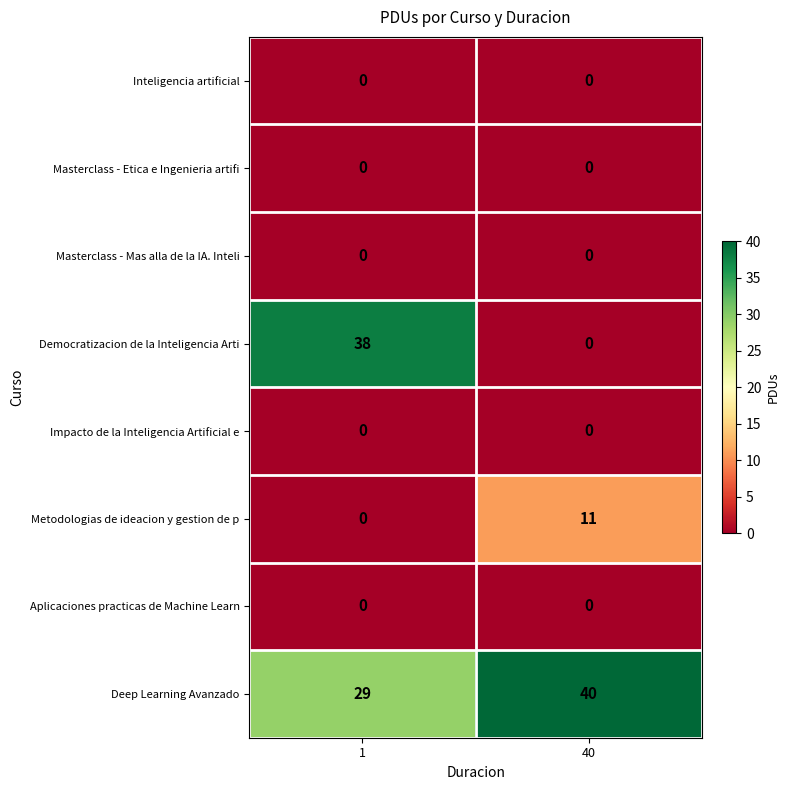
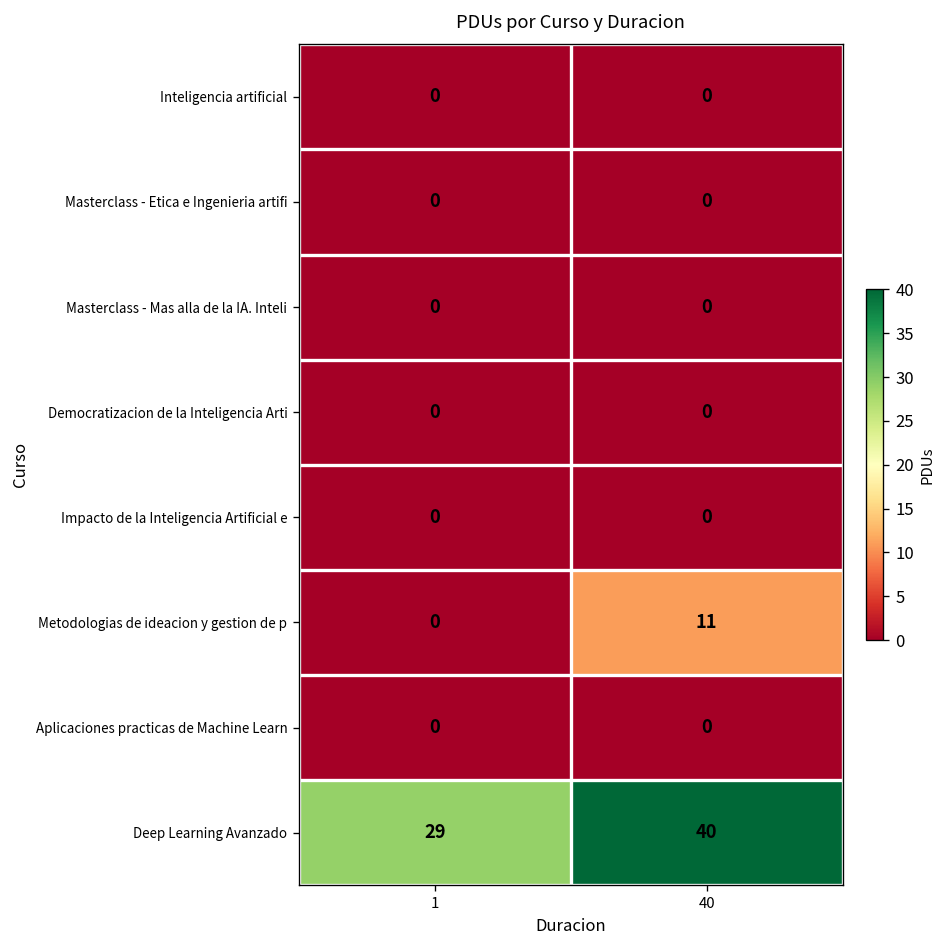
Democratizacion de la Inteligencia Arti, 1: 38 -> 0
